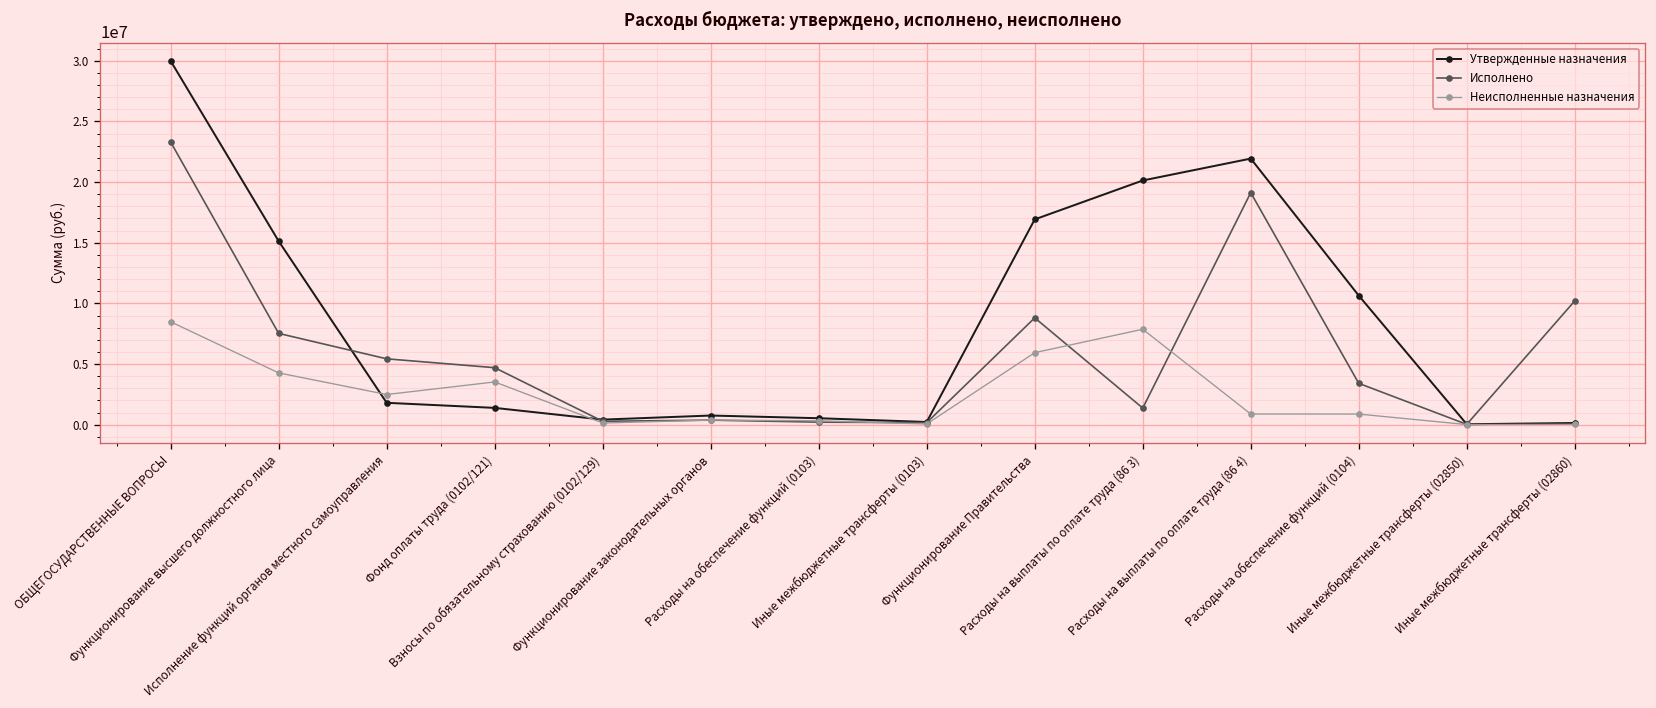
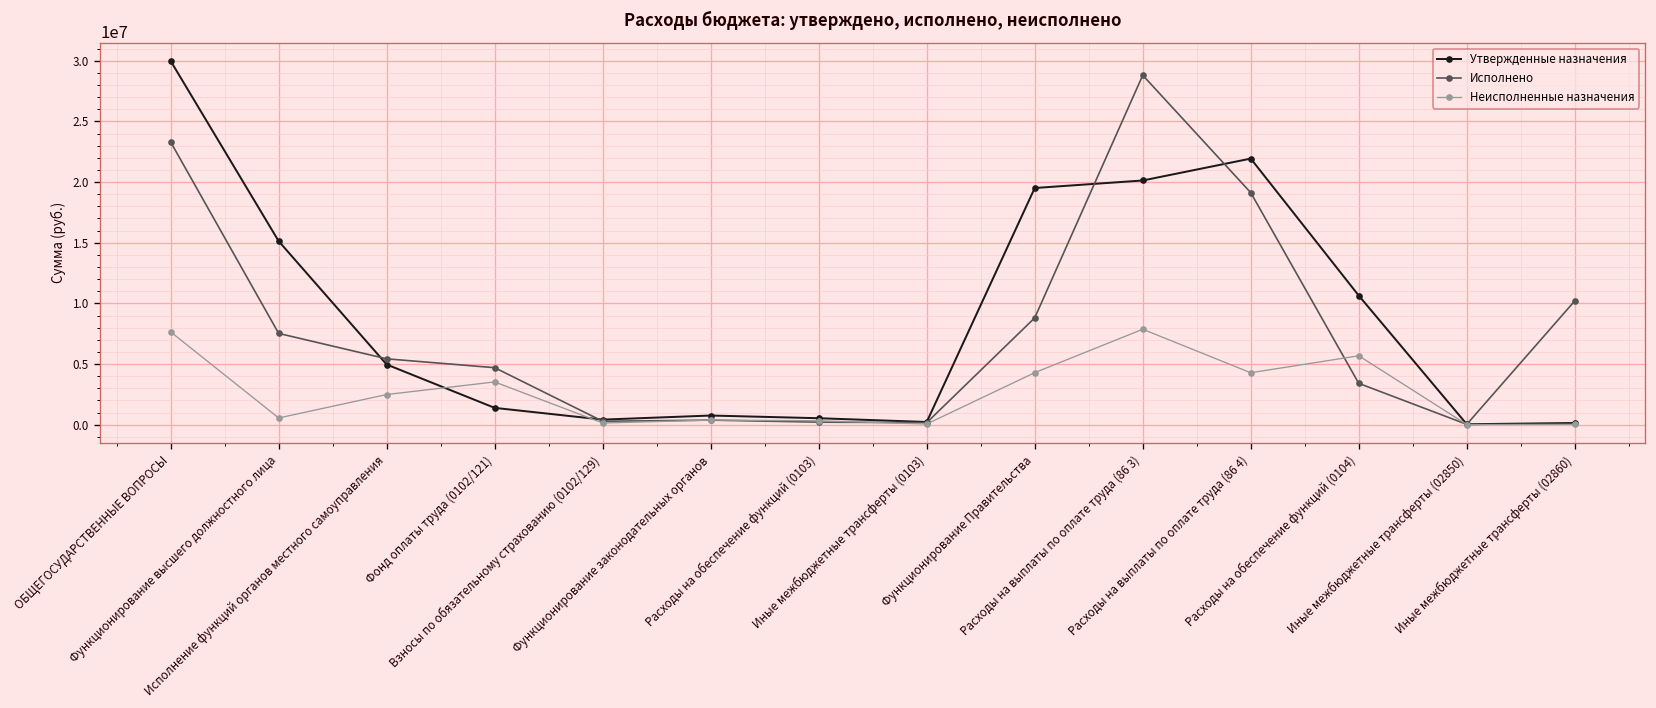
Неисполненные назначения, ОБЩЕГОСУДАРСТВЕННЫЕ ВОПРОСЫ: 8500000 -> 7600000
Неисполненные назначения, Функционирование высшего должностного лица: 4300000 -> 600000
Утвержденные назначения, Исполнение функций органов местного самоуправления: 1800000 -> 5000000
Утвержденные назначения, Функционирование Правительства: 16900000 -> 19500000
Неисполненные назначения, Функционирование Правительства: 5900000 -> 4300000
Исполнено, Расходы на выплаты по оплате труда (86 3): 1400000 -> 28800000
Неисполненные назначения, Расходы на выплаты по оплате труда (86 4): 900000 -> 4300000
Неисполненные назначения, Расходы на обеспечение функций (0104): 900000 -> 5700000
